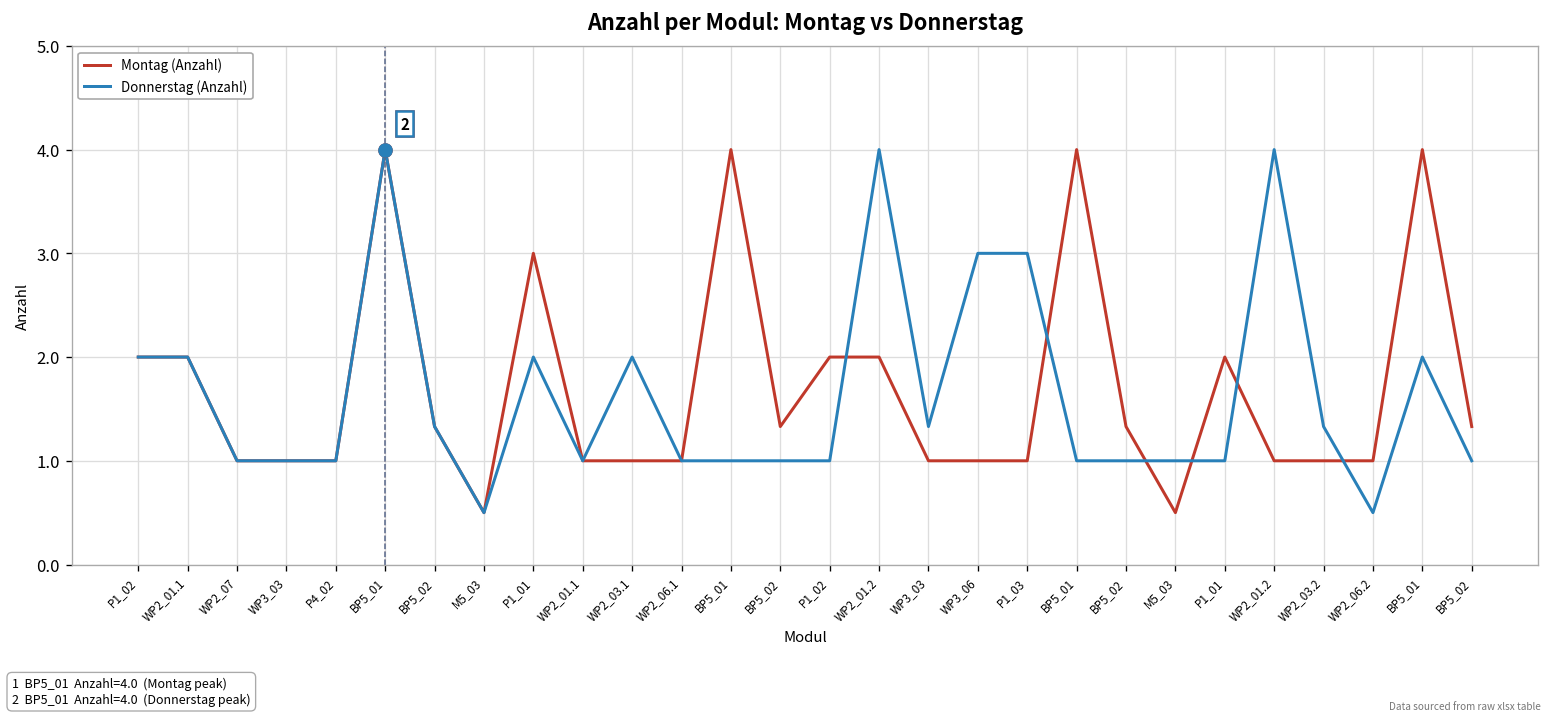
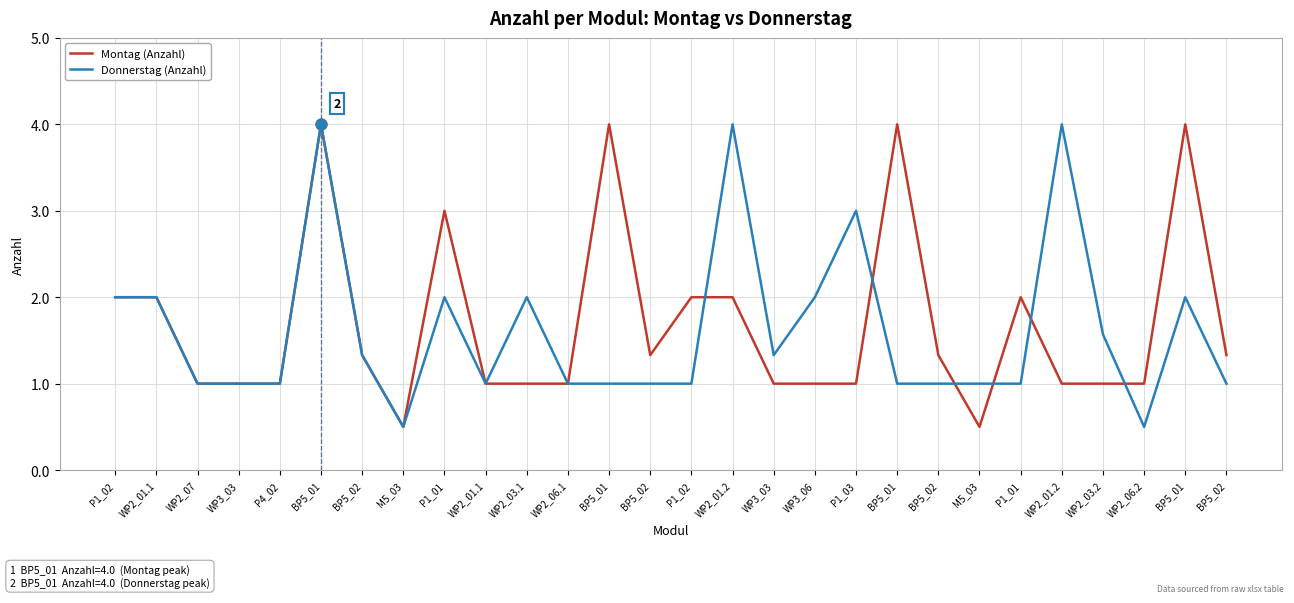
Donnerstag (Anzahl), WP3_06: 3 -> 2
Donnerstag (Anzahl), WP2_03.2: 1.3 -> 1.6
